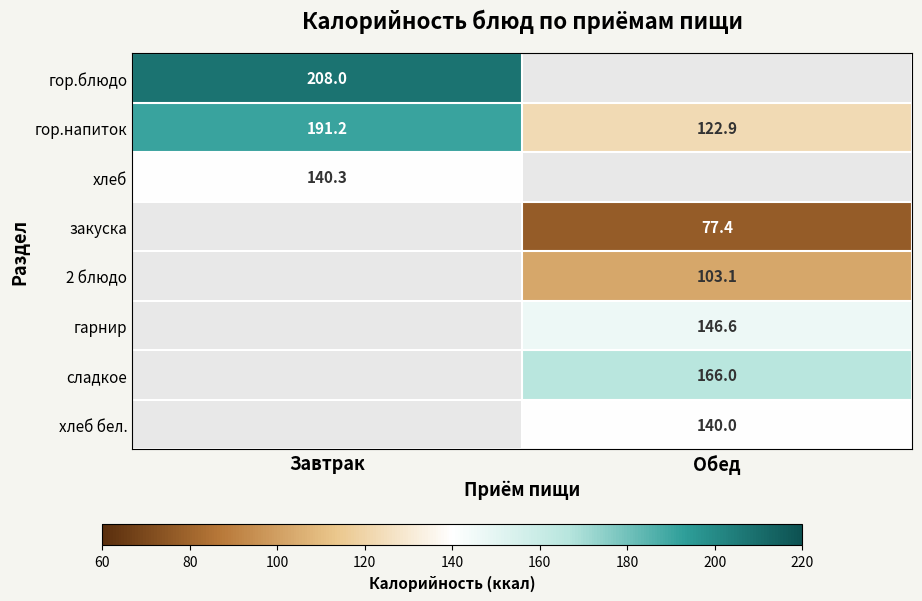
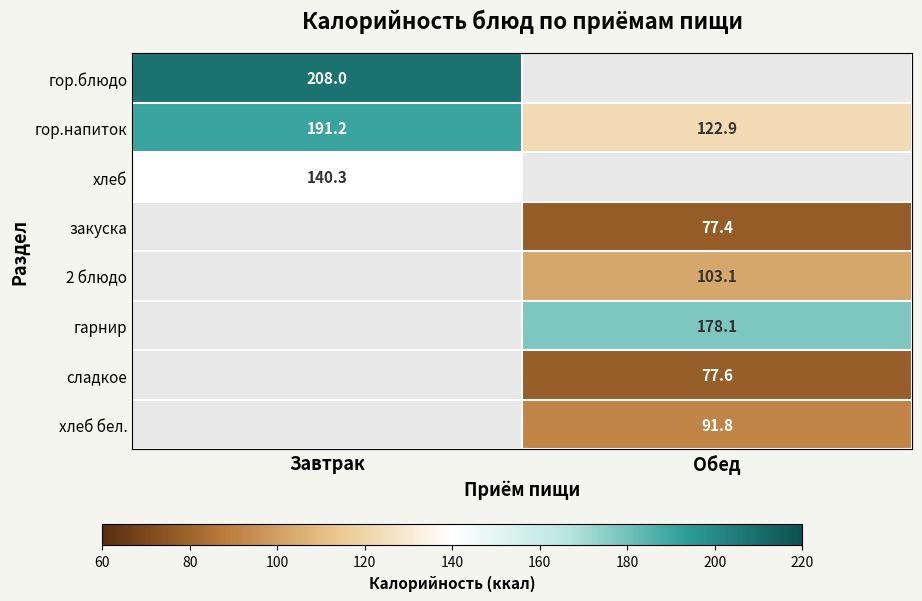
гарнир, Обед: 146.6 -> 178.1
сладкое, Обед: 166.0 -> 77.6
хлеб бел., Обед: 140.0 -> 91.8
